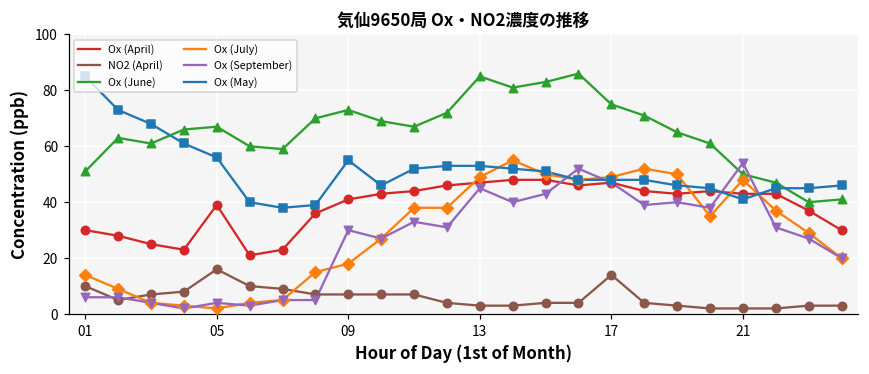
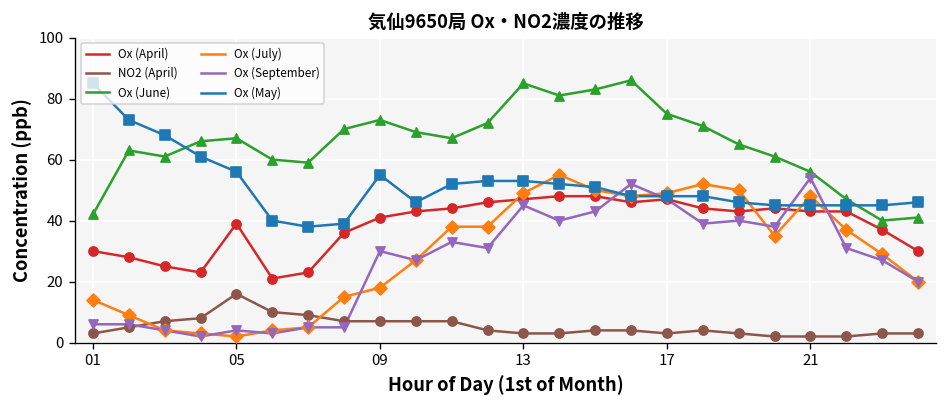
NO2 (April), 01: 10 -> 3
Ox (June), 01: 51 -> 42
NO2 (April), 17: 14 -> 3
Ox (June), 21: 50 -> 56
Ox (May), 21: 41 -> 45
